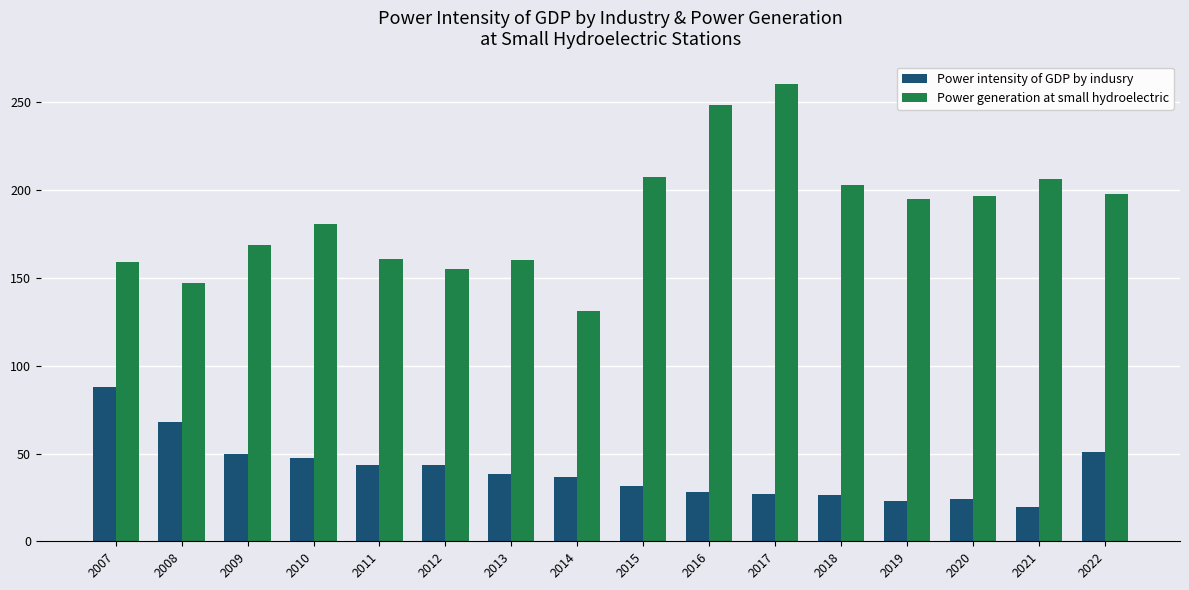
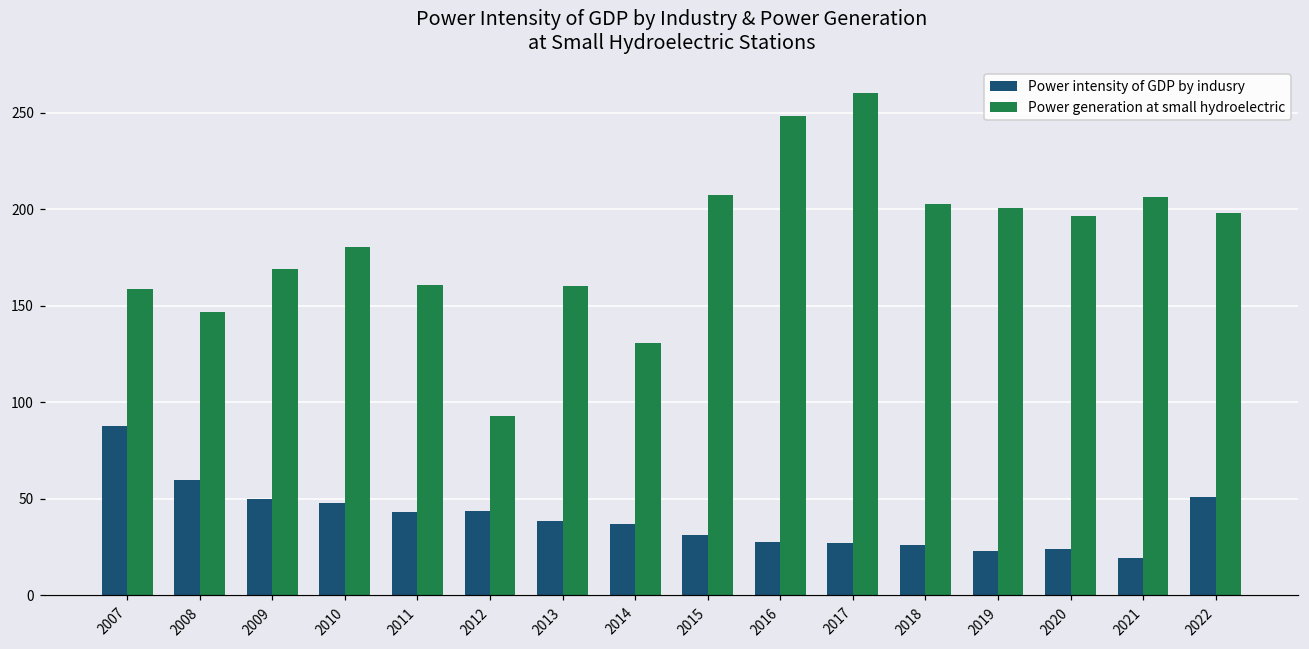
Power intensity of GDP by indusry, 2008: 68 -> 60
Power generation at small hydroelectric, 2012: 155 -> 93
Power generation at small hydroelectric, 2019: 195 -> 201
